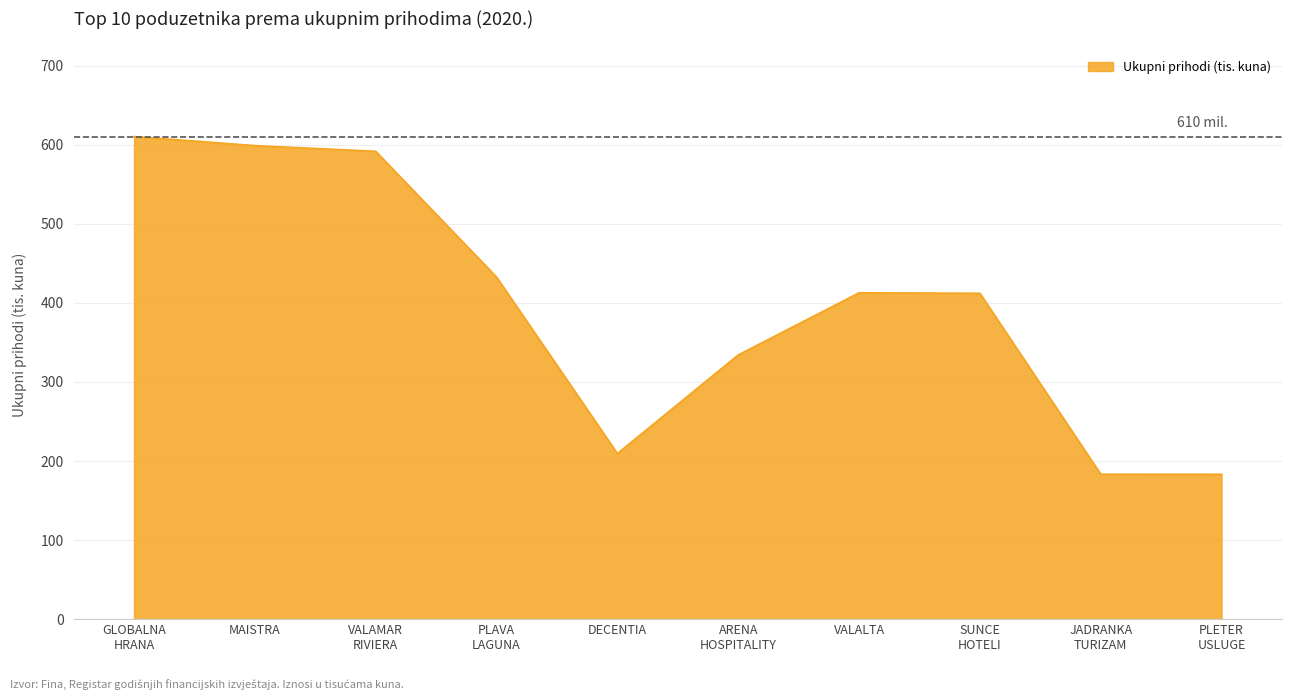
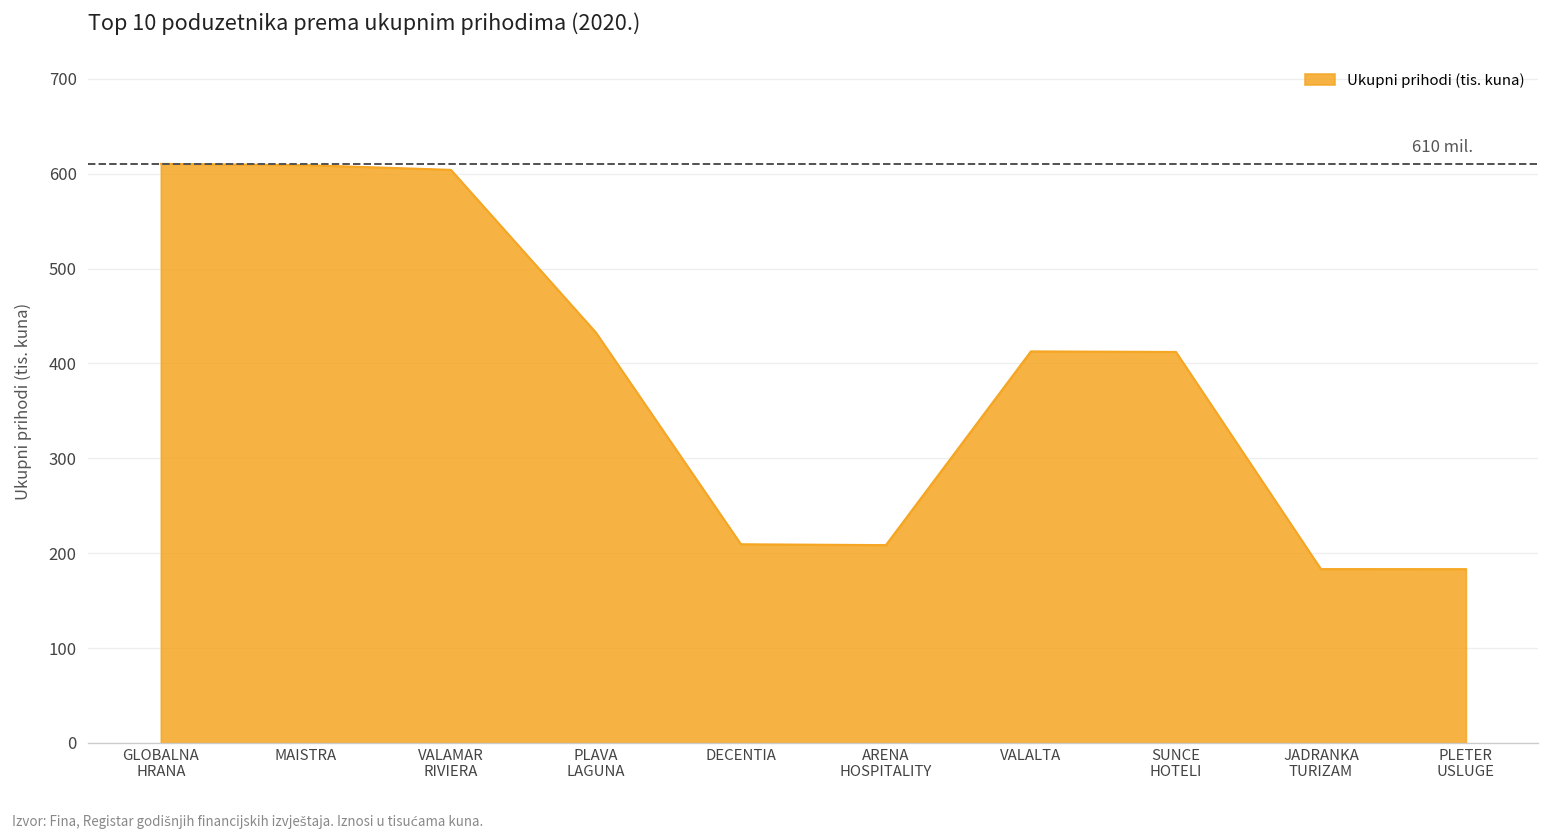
MAISTRA: 600 -> 610
VALAMAR RIVIERA: 590 -> 600
ARENA HOSPITALITY: 330 -> 210
